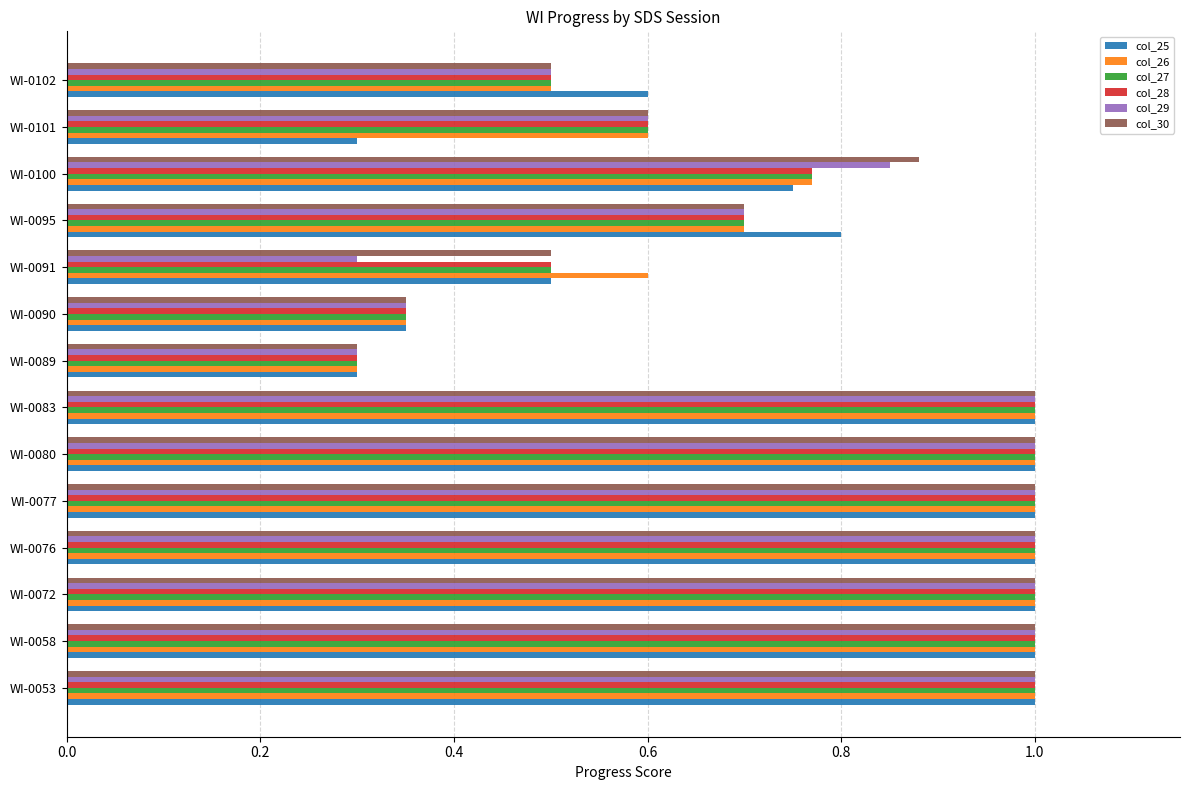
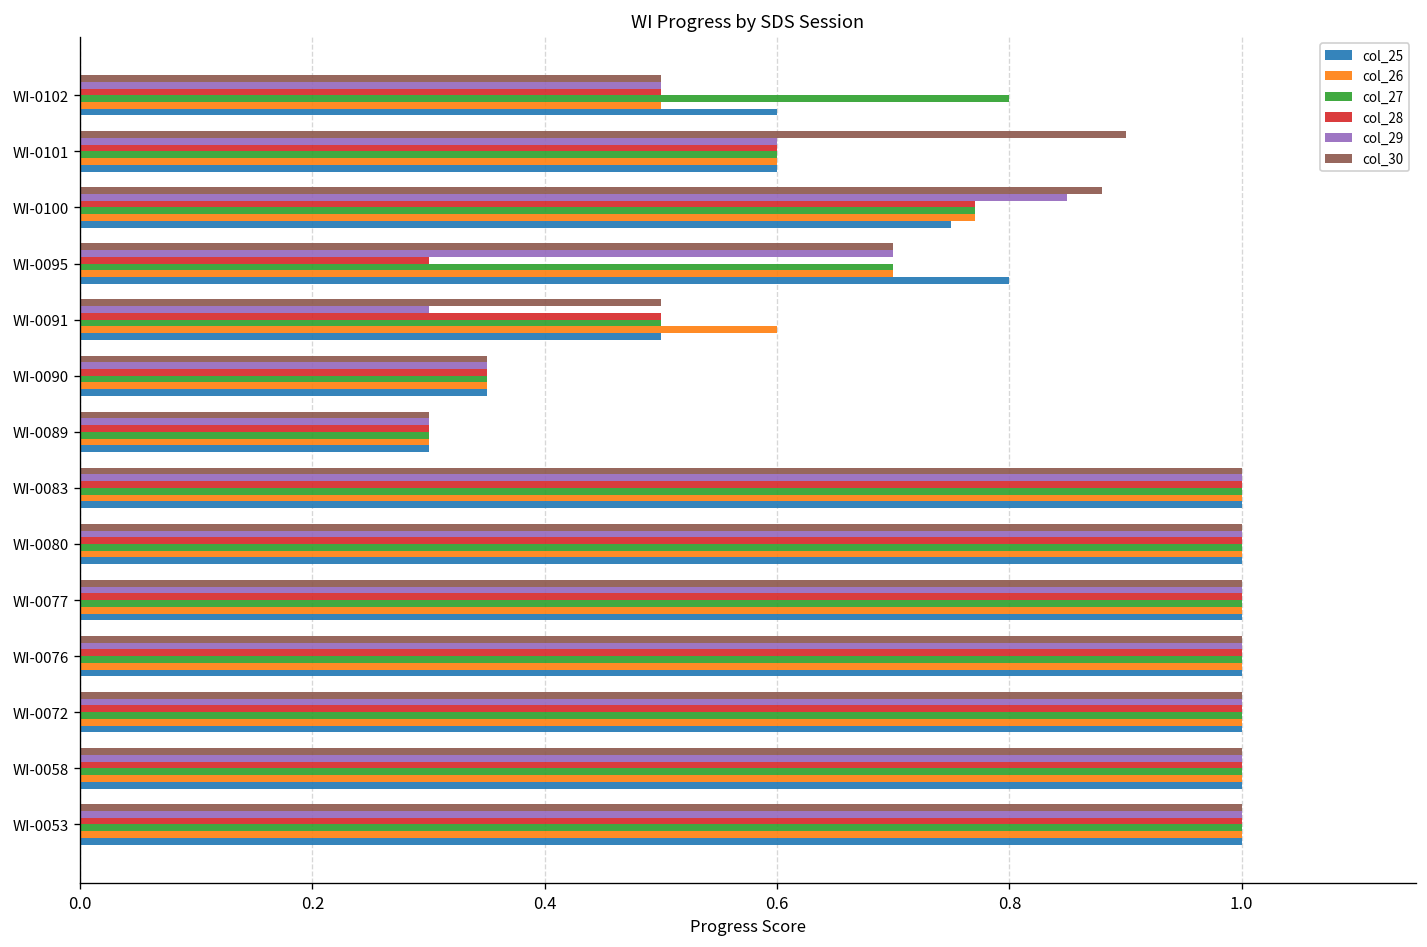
col_27, WI-0102: 0.5 -> 0.8
col_30, WI-0101: 0.6 -> 0.9
col_25, WI-0101: 0.3 -> 0.6
col_28, WI-0095: 0.7 -> 0.3
